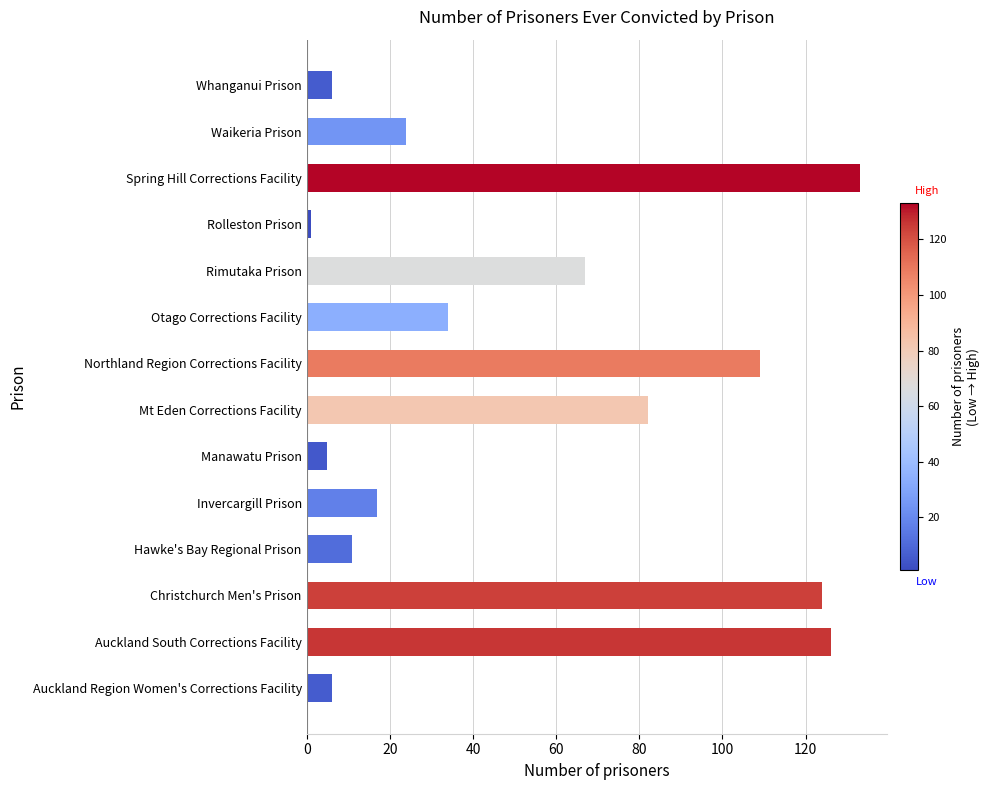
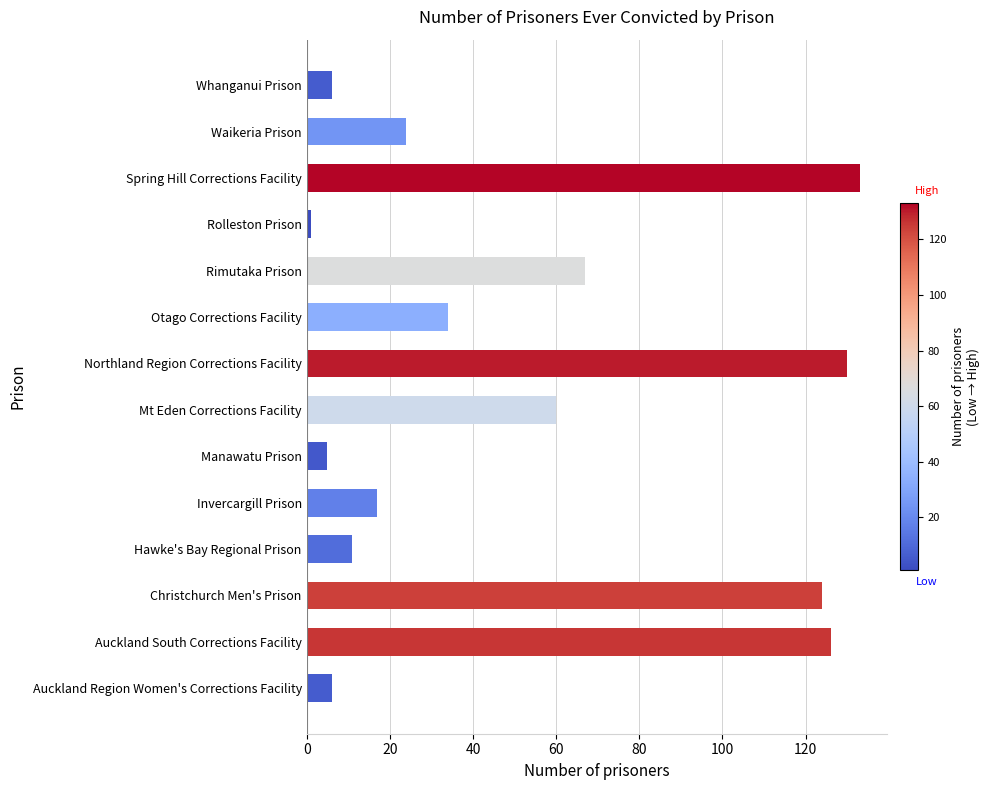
Northland Region Corrections Facility: 109 -> 130
Mt Eden Corrections Facility: 82 -> 60
